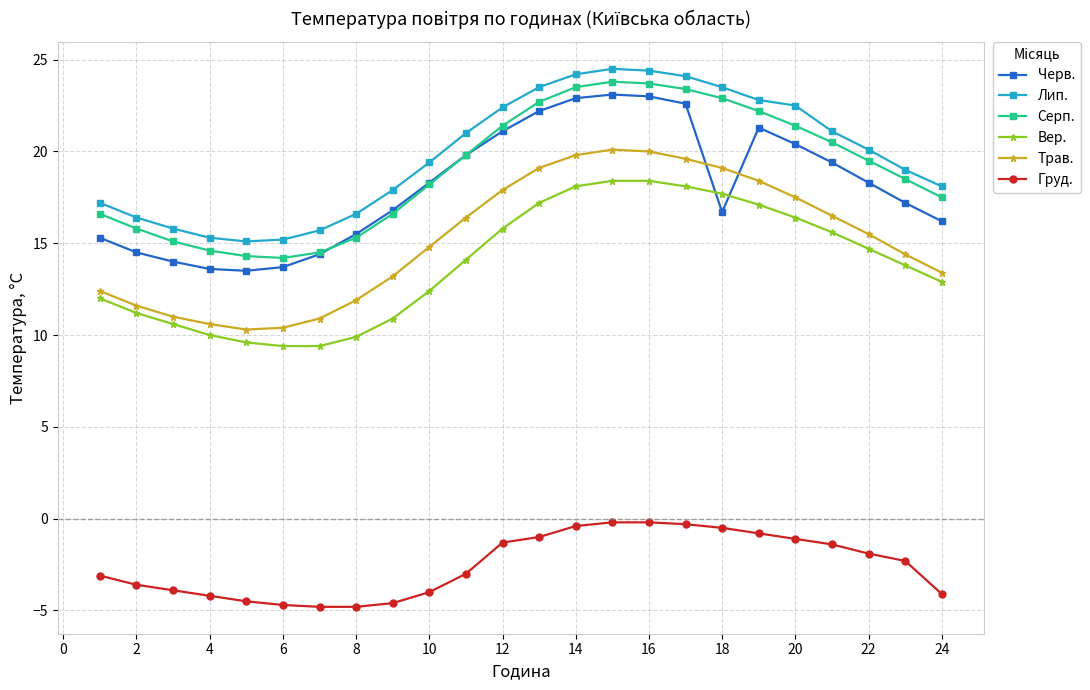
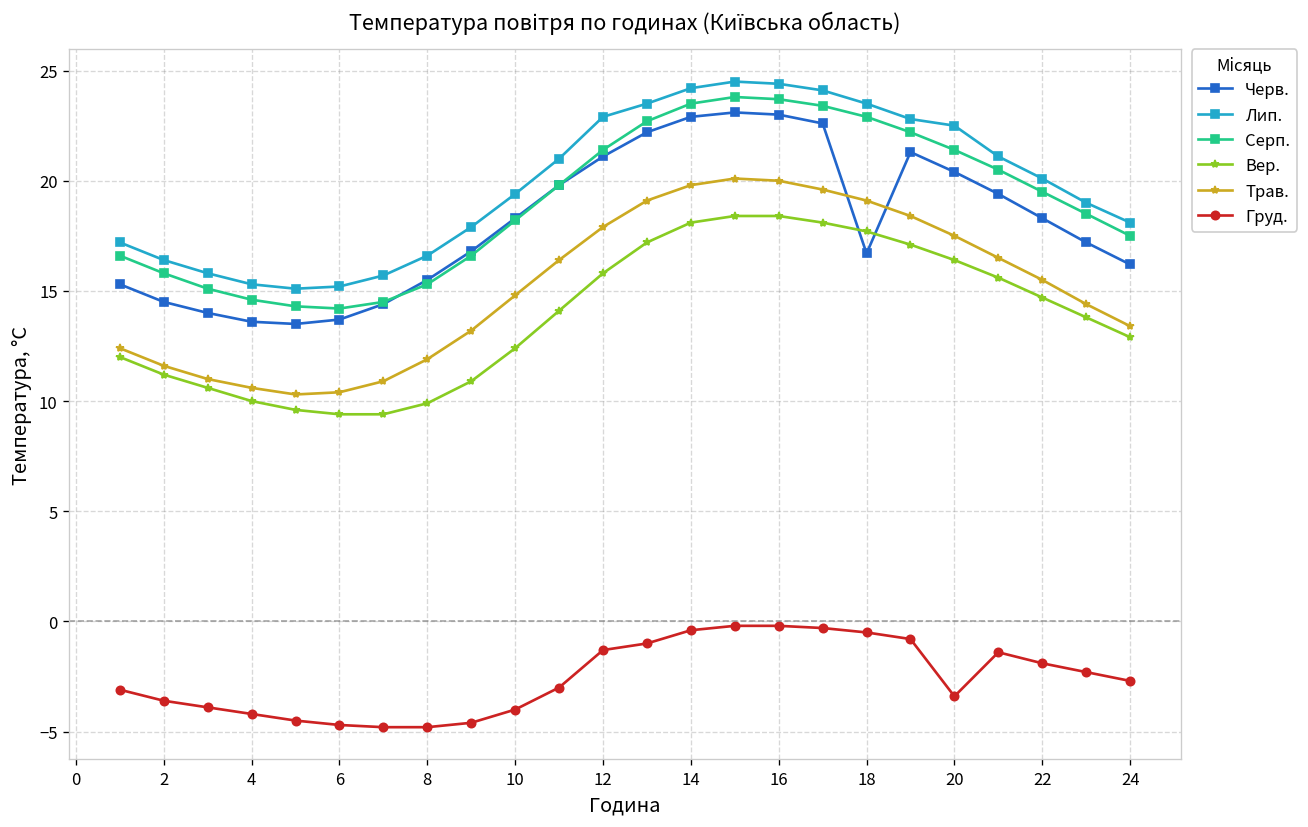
Лип., 12: 22.4 -> 22.9
Груд., 20: -1.1 -> -3.4
Груд., 24: -4.1 -> -2.7
